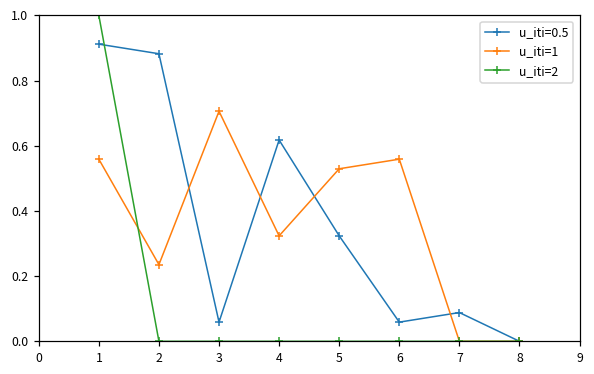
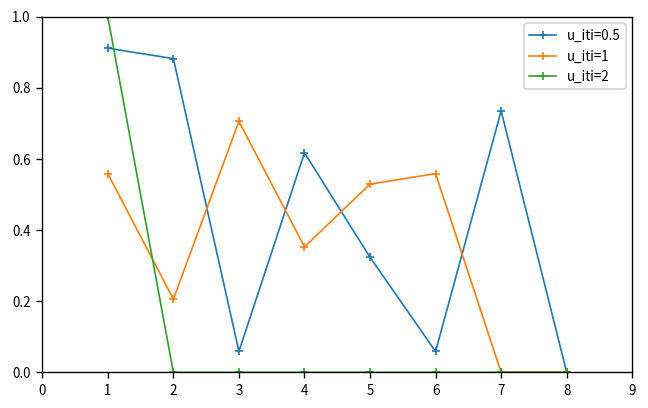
u_iti=1, 2: 0.24 -> 0.21
u_iti=1, 4: 0.32 -> 0.35
u_iti=0.5, 7: 0.09 -> 0.74
